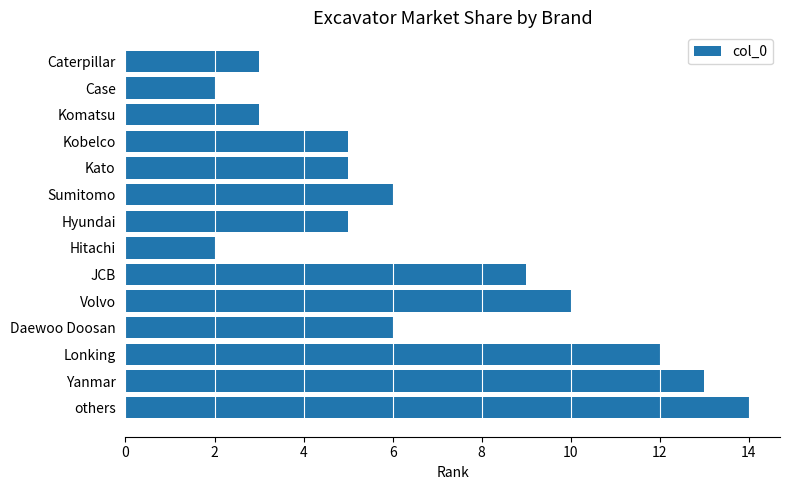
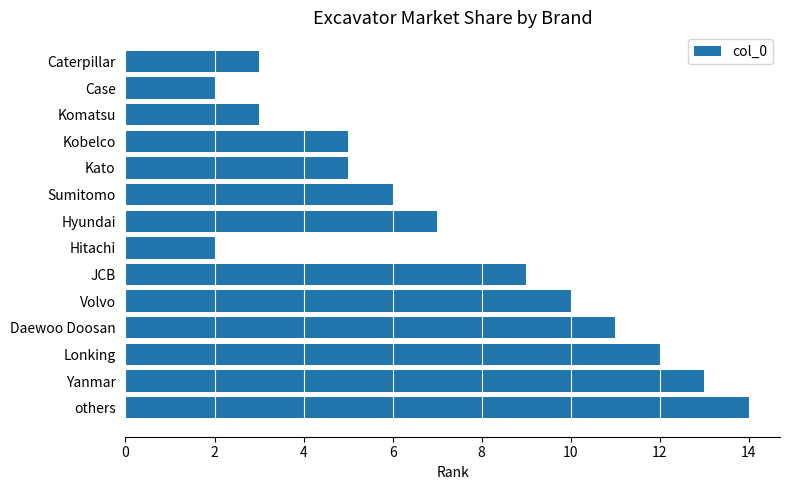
Hyundai: 5 -> 7
Daewoo Doosan: 6 -> 11
